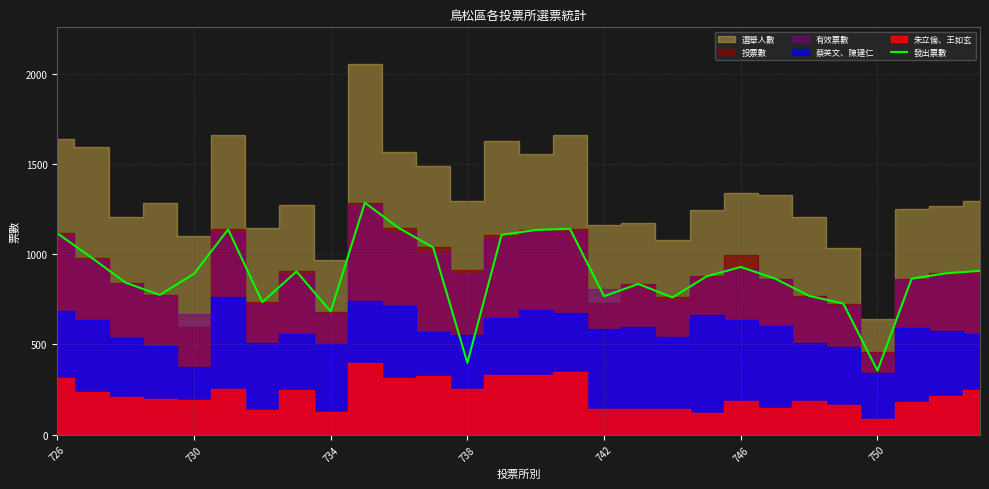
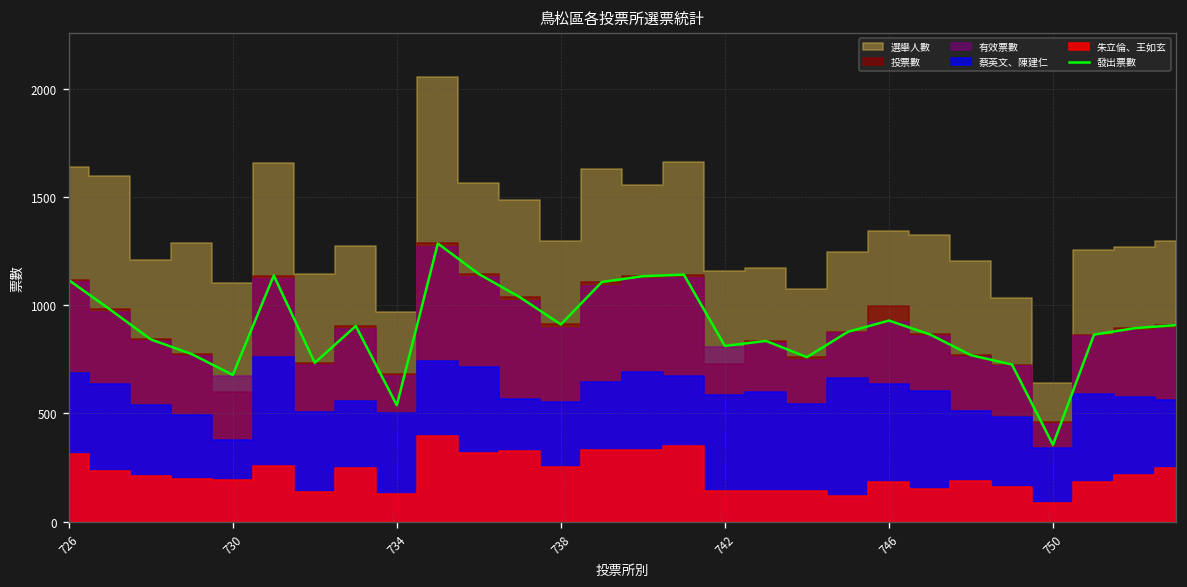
發出票數, 730: 890 -> 680
發出票數, 734: 680 -> 540
發出票數, 738: 400 -> 910
發出票數, 742: 770 -> 810
